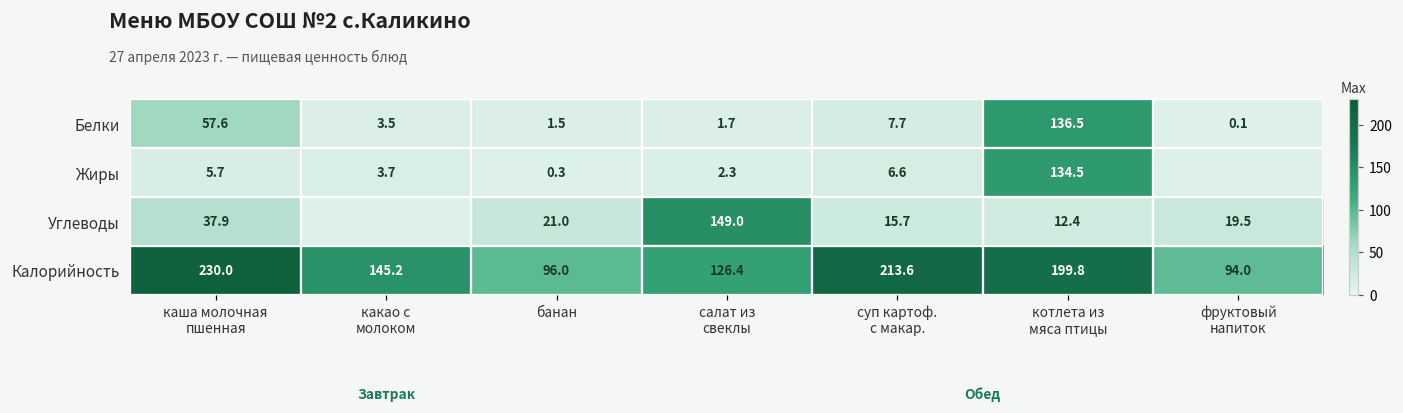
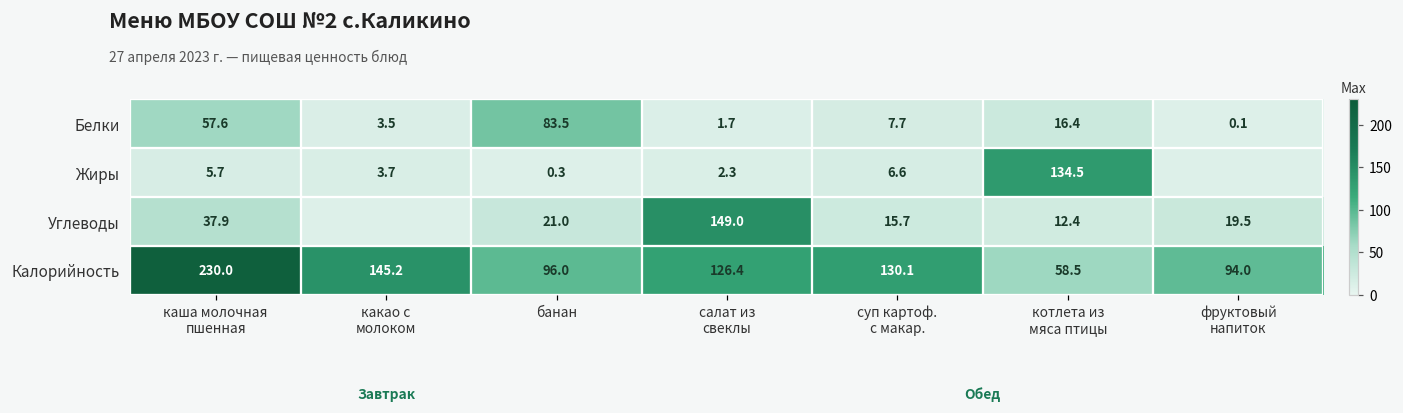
Белки, банан: 1.5 -> 83.5
Белки, котлета из мяса птицы: 136.5 -> 16.4
Калорийность, суп картоф. с макар.: 213.6 -> 130.1
Калорийность, котлета из мяса птицы: 199.8 -> 58.5
